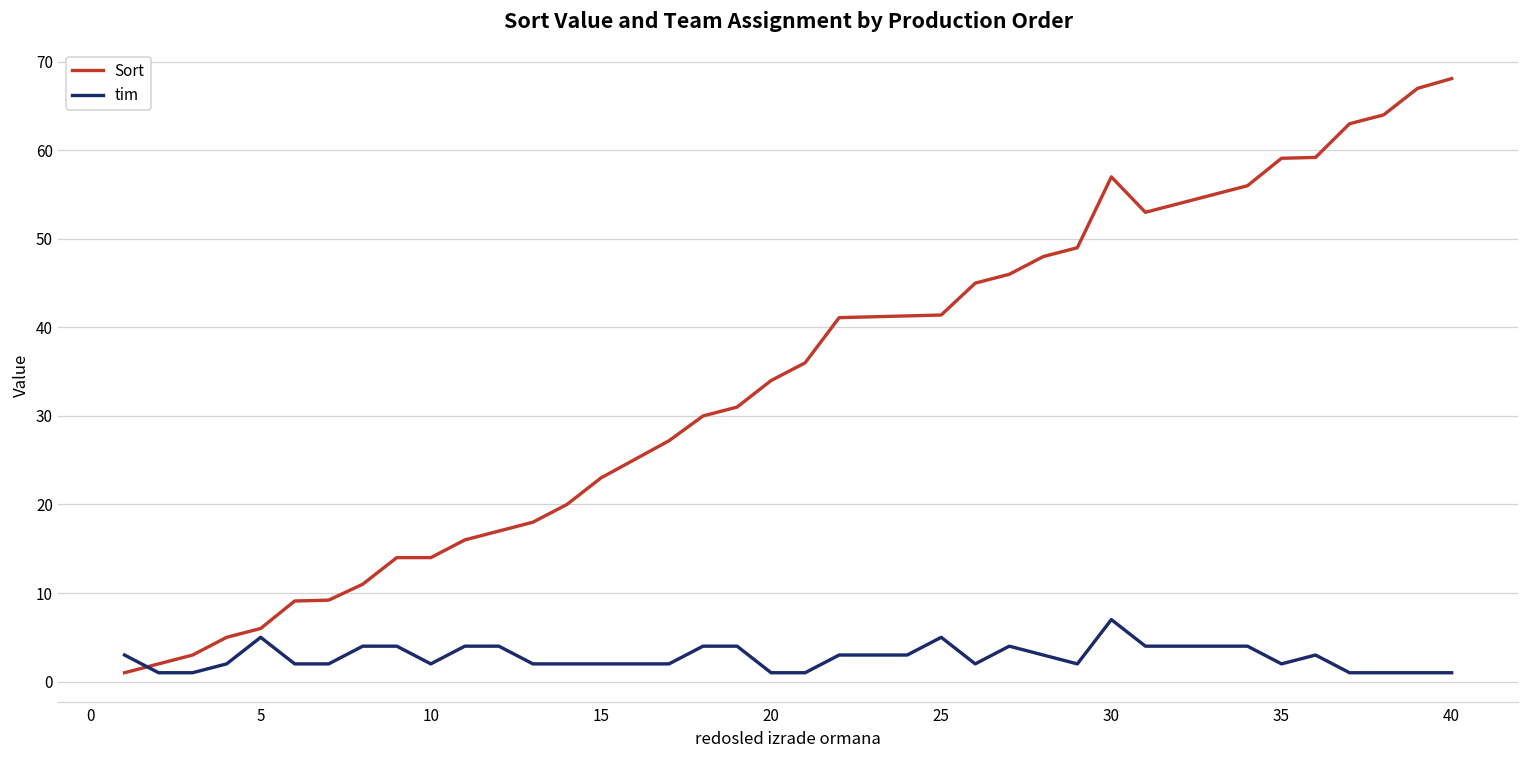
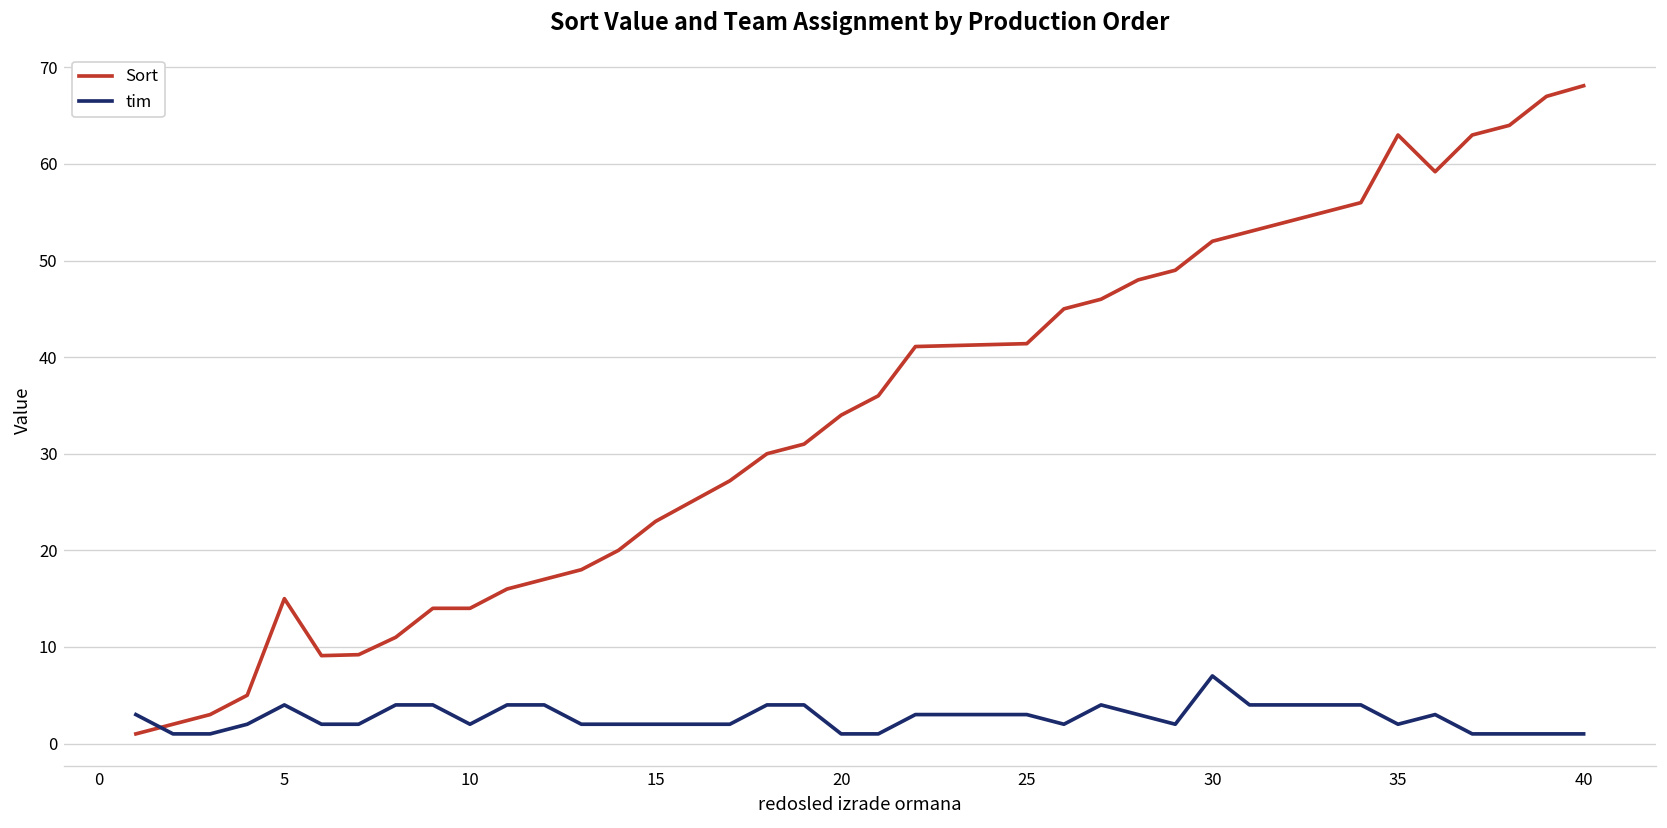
Sort, 5: 6 -> 15
tim, 5: 5 -> 4
tim, 25: 5 -> 3
Sort, 30: 57 -> 52
Sort, 35: 59 -> 63
